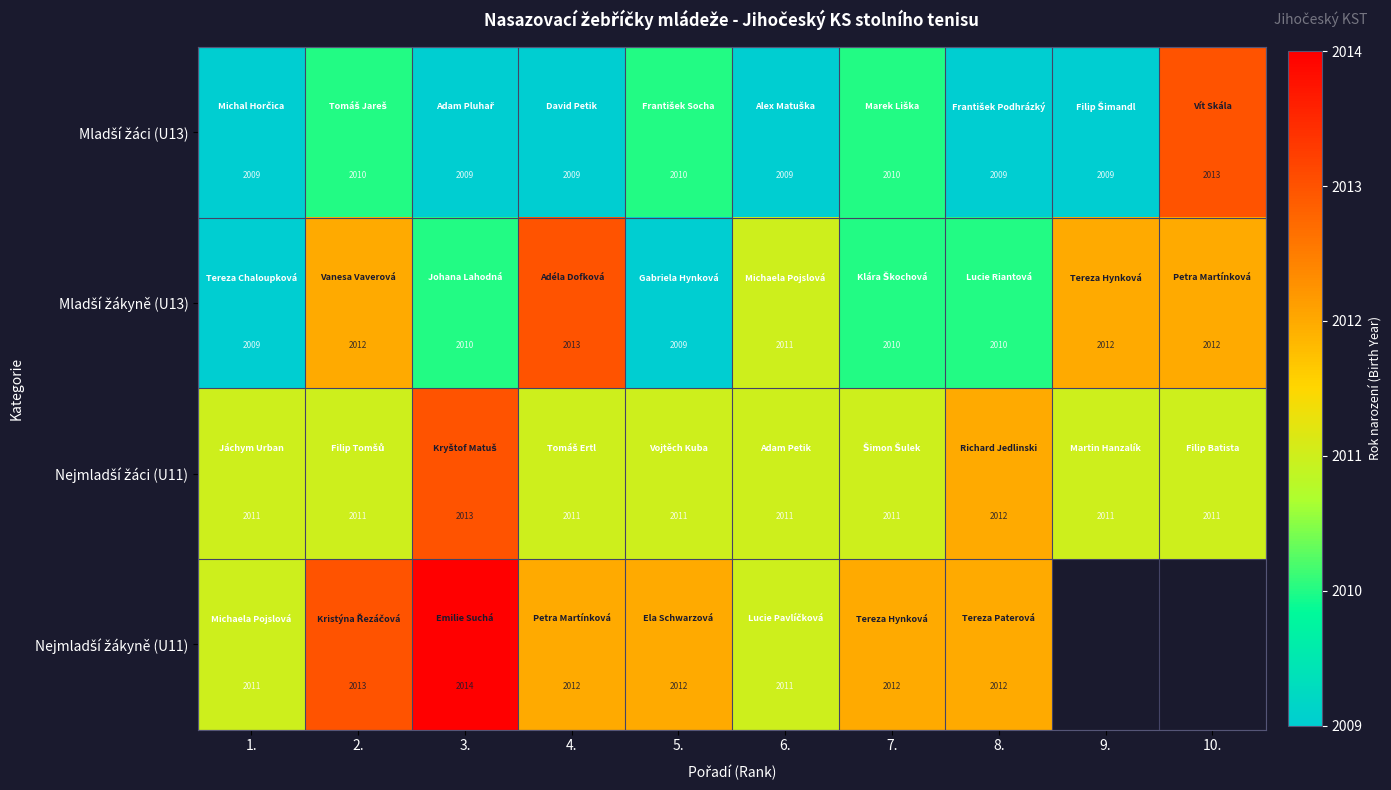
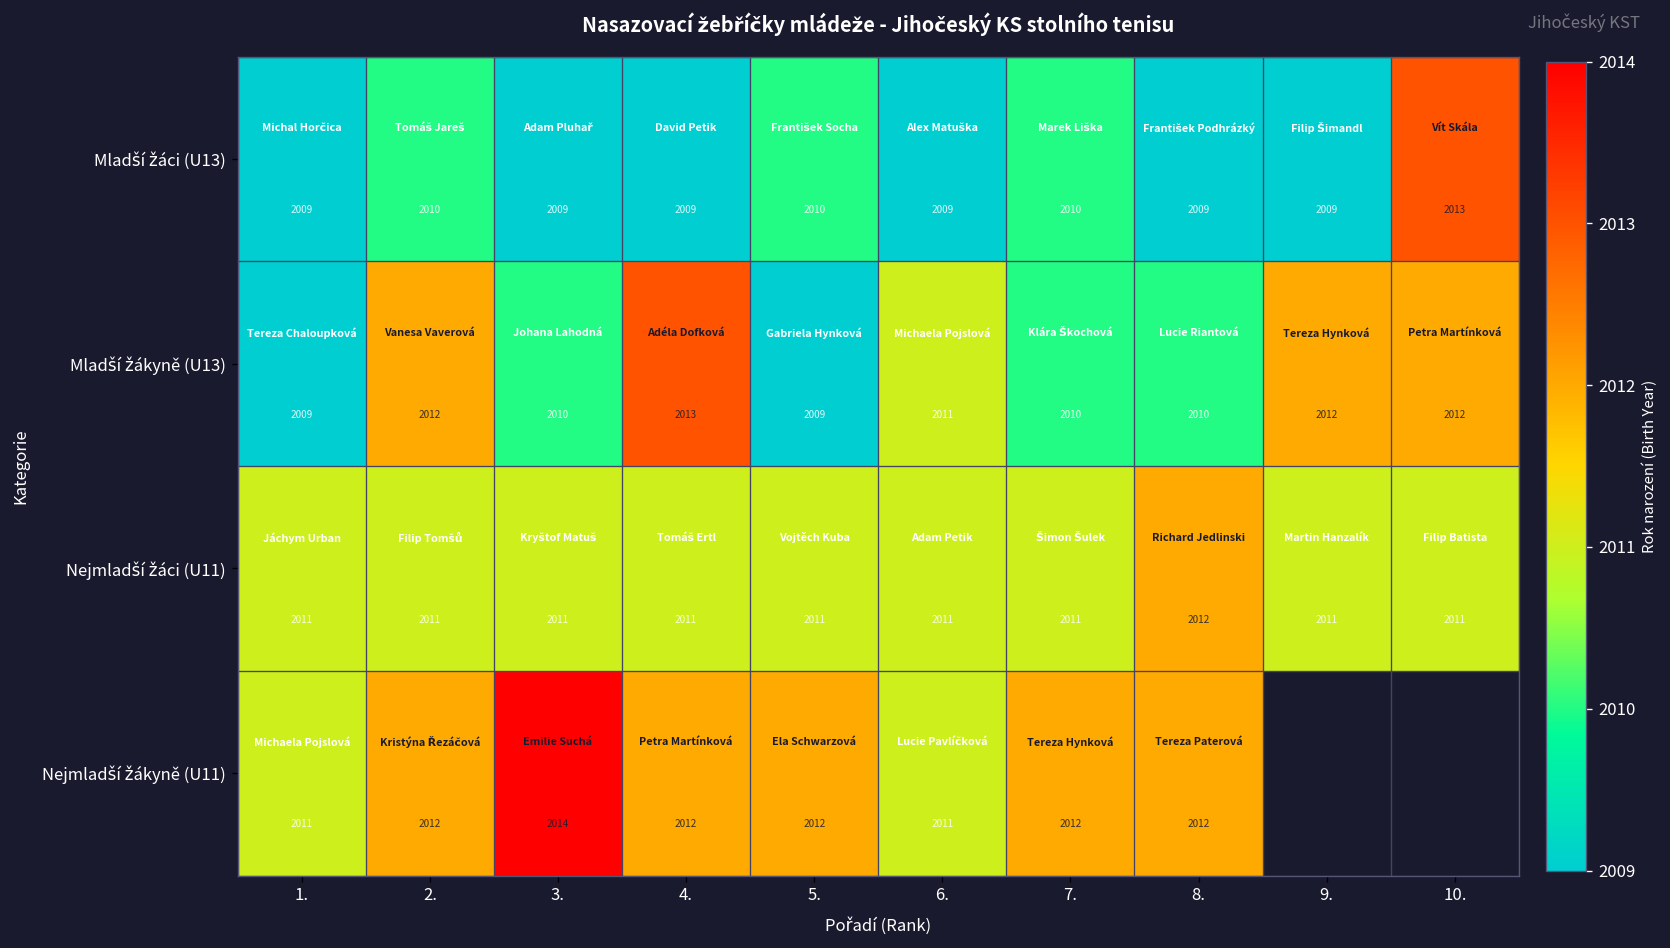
Nejmladší žáci (U11), 3.: 2013 -> 2011
Nejmladší žákyně (U11), 2.: 2013 -> 2012
